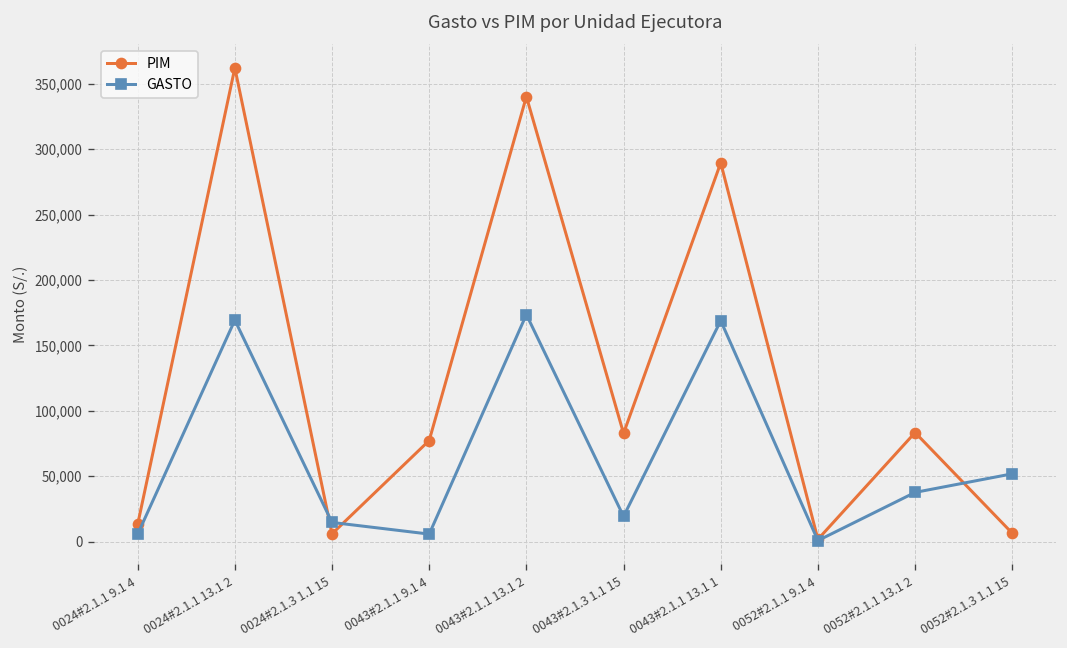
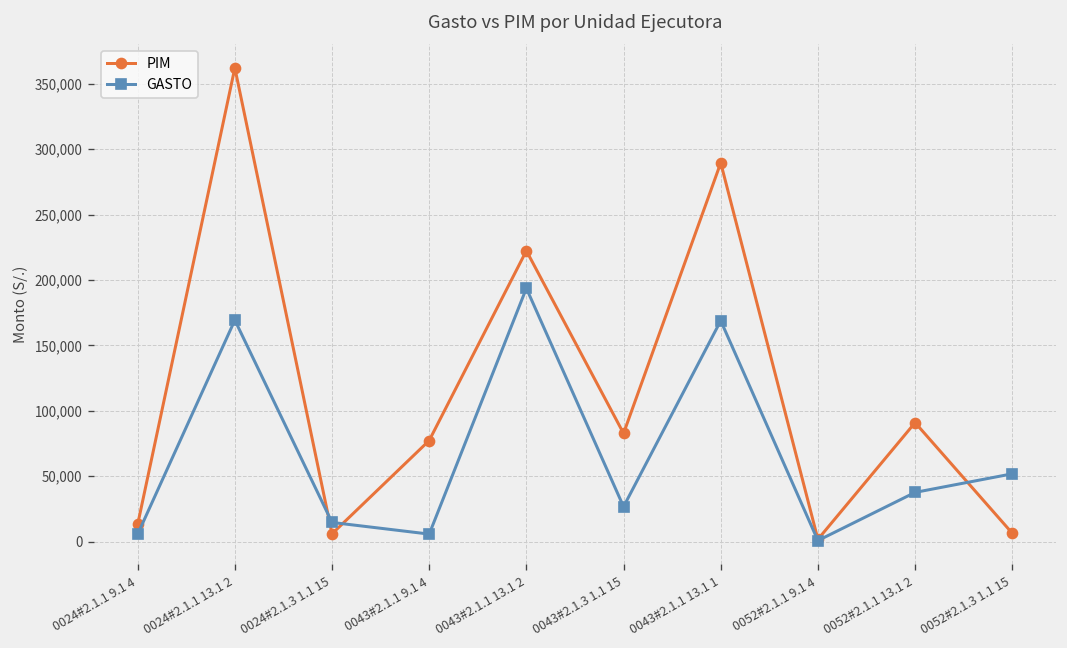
PIM, 0043#2.1.1 13.1 2: 340,000 -> 222,000
GASTO, 0043#2.1.1 13.1 2: 174,000 -> 194,000
GASTO, 0043#2.1.3 1.1 15: 19,000 -> 27,000
PIM, 0052#2.1.1 13.1 2: 83,000 -> 91,000
